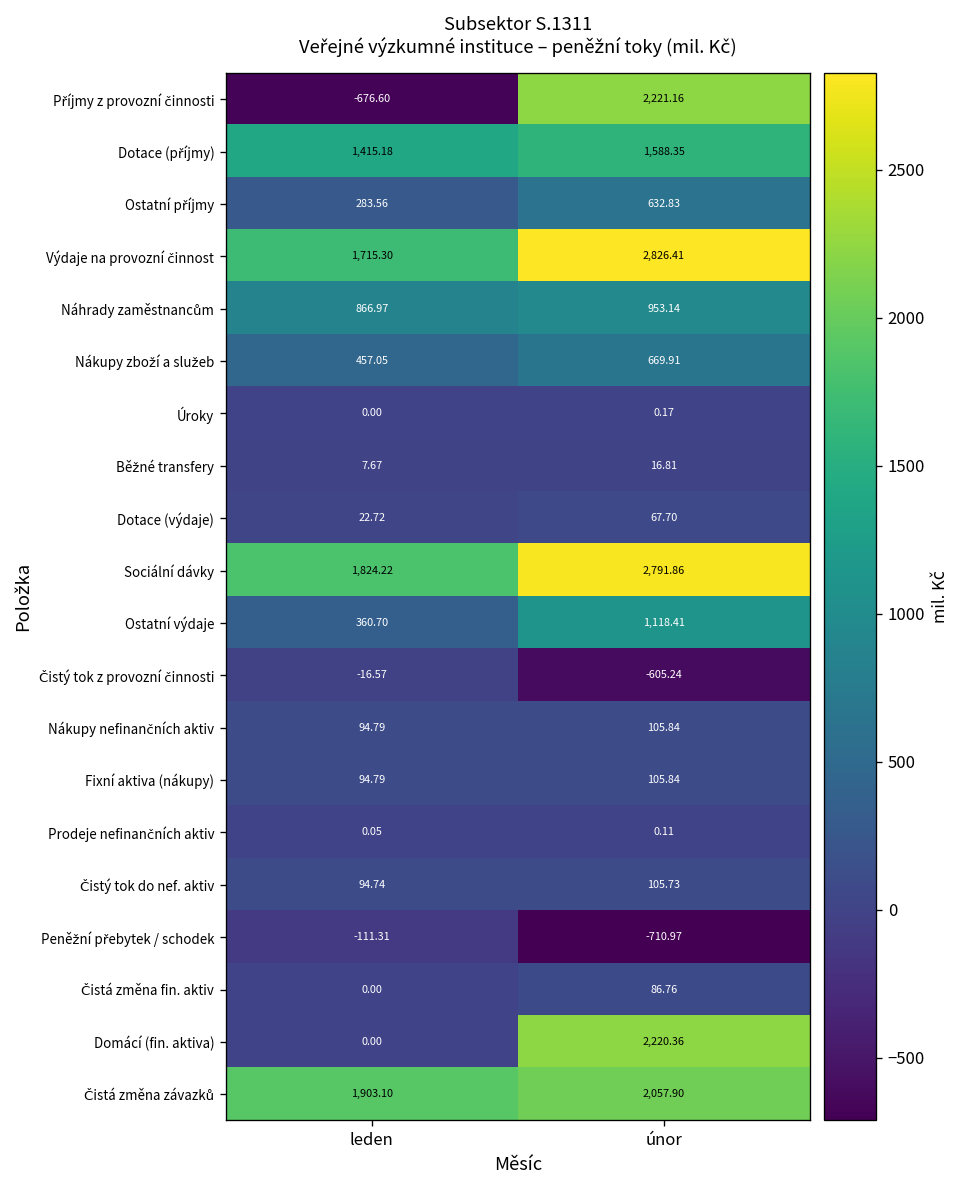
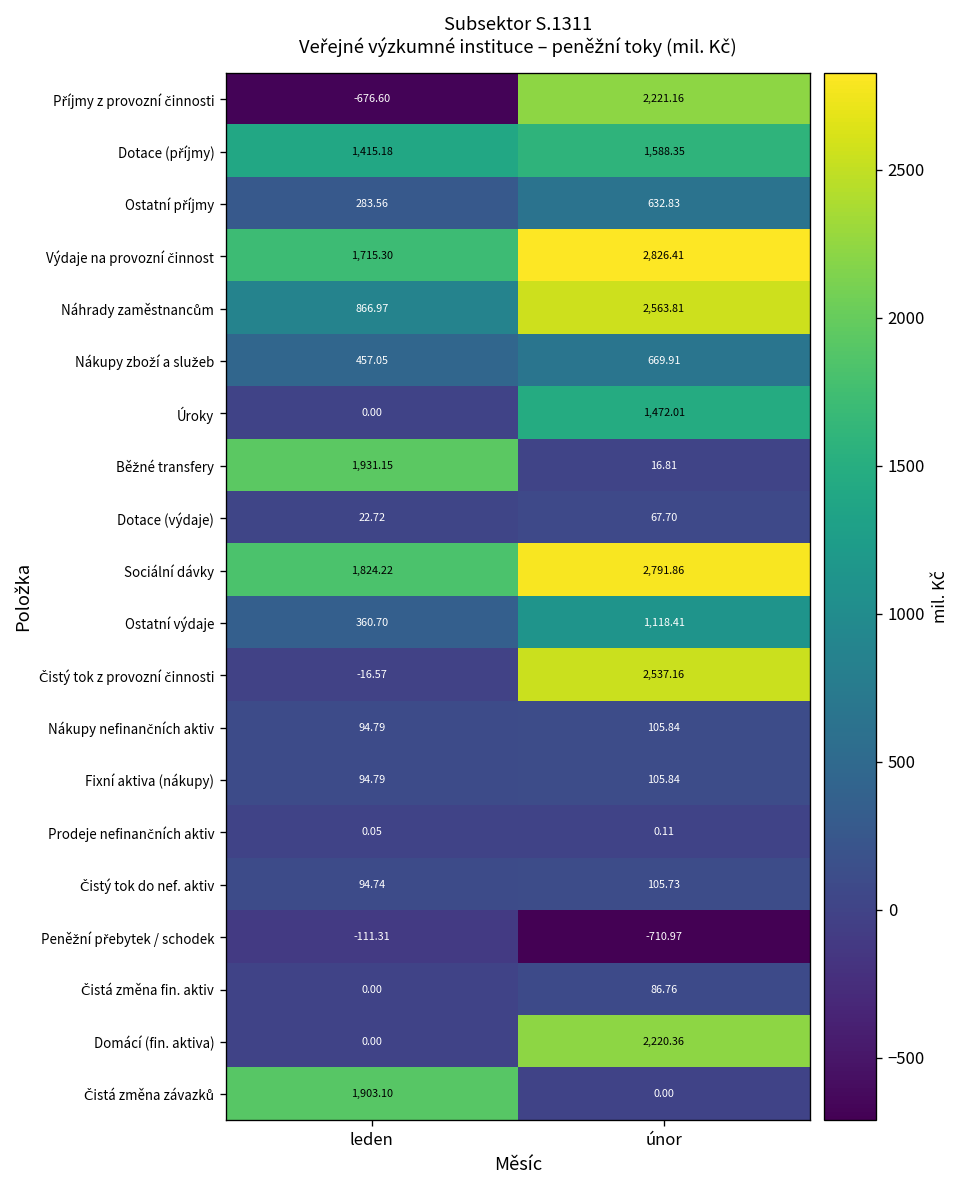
Náhrady zaměstnancům, únor: 953.14 -> 2,563.81
Úroky, únor: 0.17 -> 1,472.01
Běžné transfery, leden: 7.67 -> 1,931.15
Čistý tok z provozní činnosti, únor: -605.24 -> 2,537.16
Čistá změna závazků, únor: 2,057.90 -> 0.00
